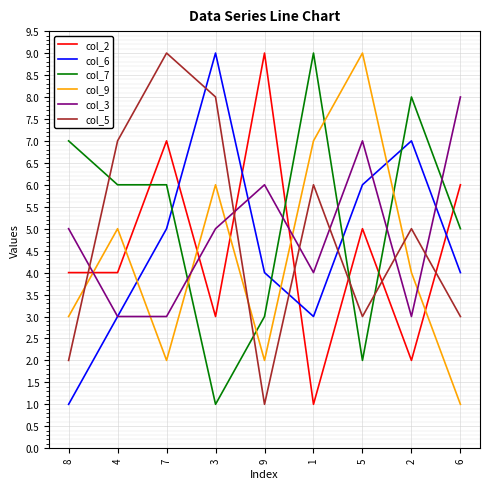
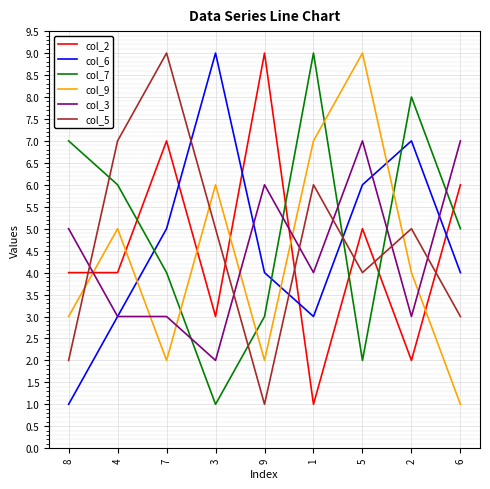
col_7, 7: 6 -> 4
col_3, 3: 5 -> 2
col_5, 3: 8 -> 5
col_5, 5: 3 -> 4
col_3, 6: 8 -> 7
